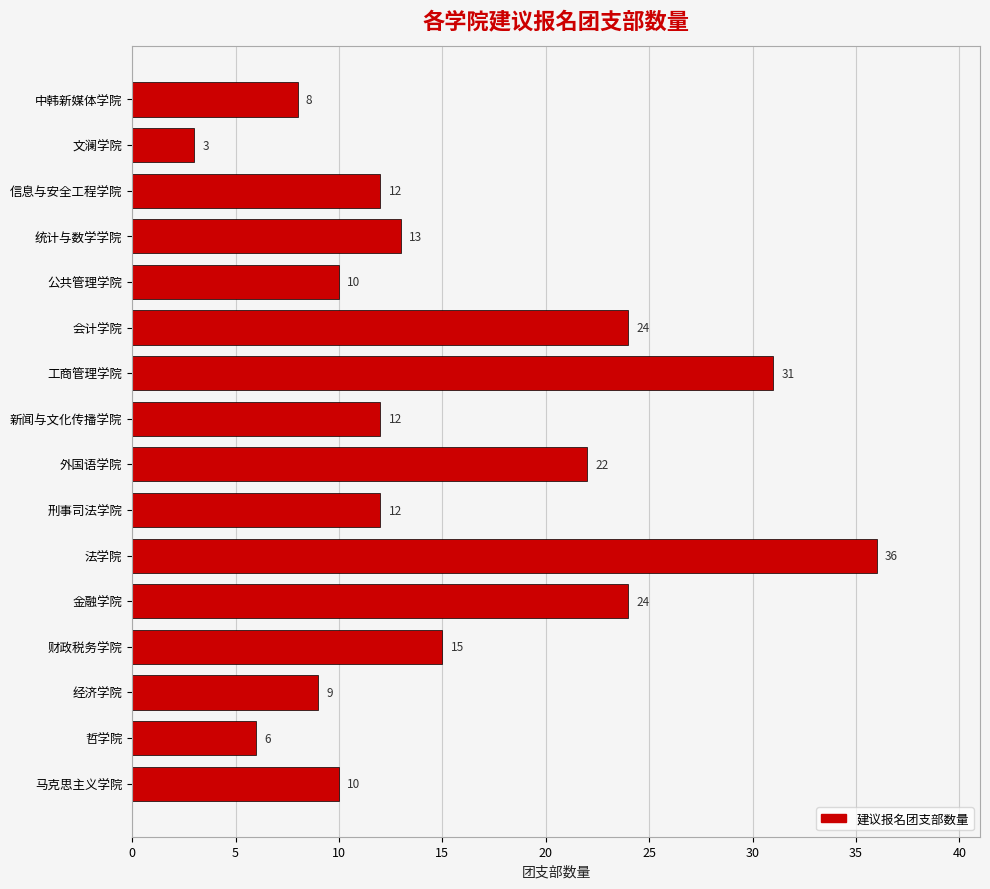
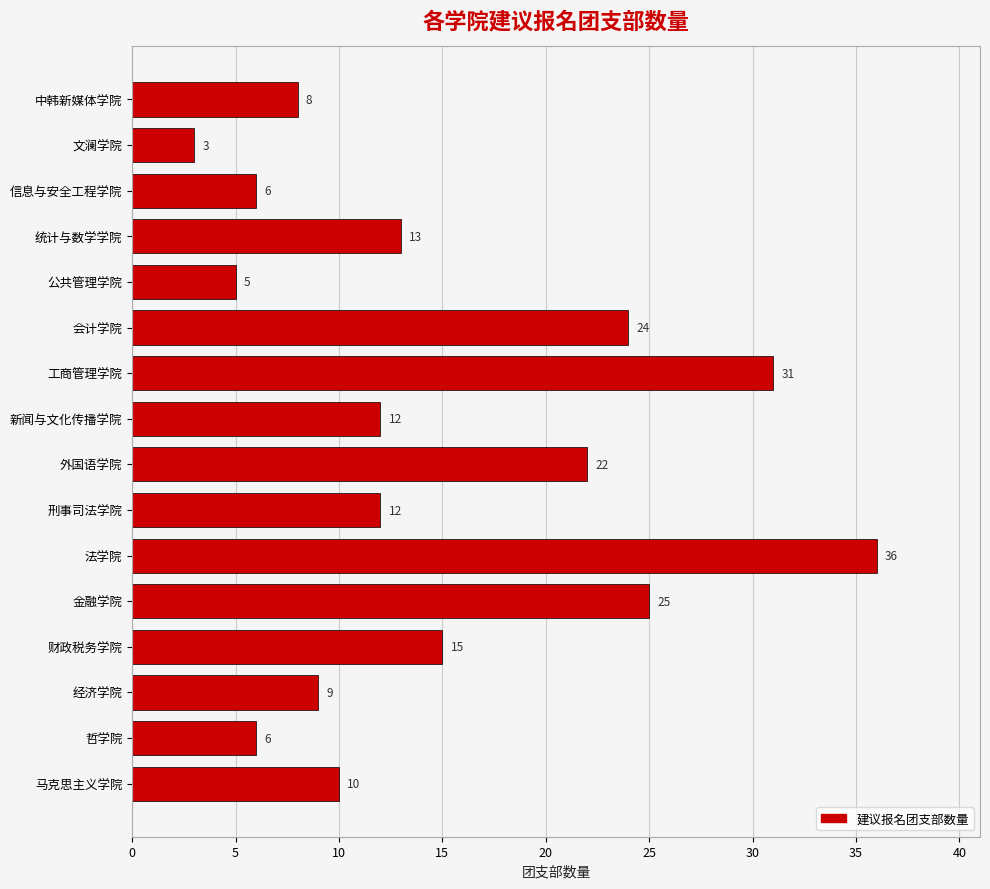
信息与安全工程学院: 12 -> 6
公共管理学院: 10 -> 5
金融学院: 24 -> 25
